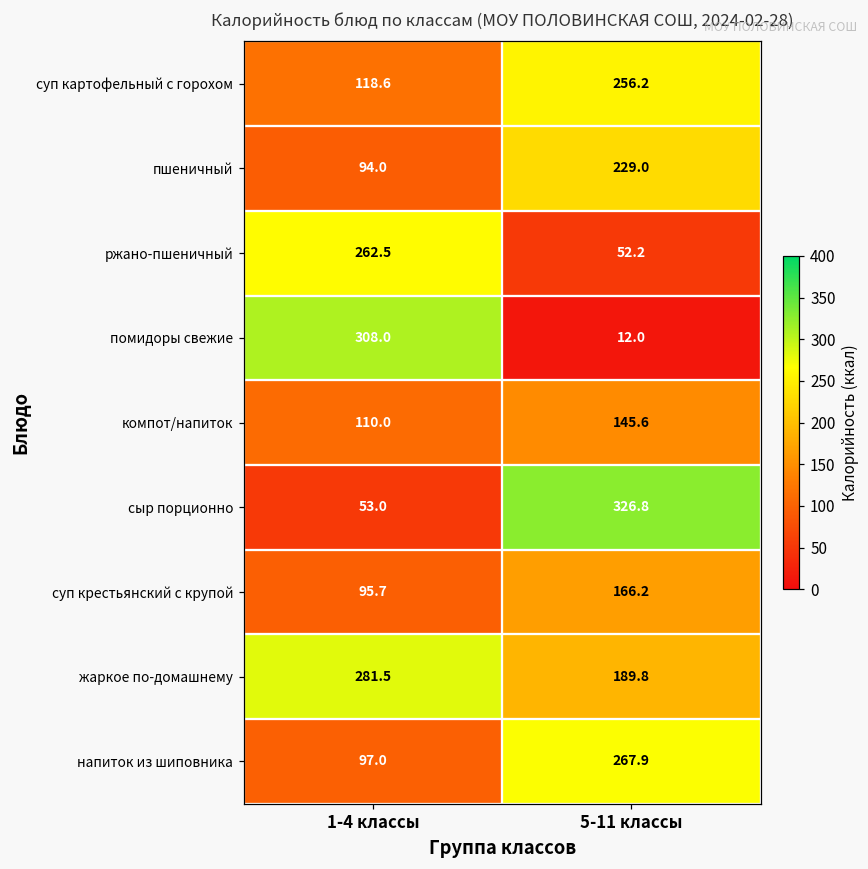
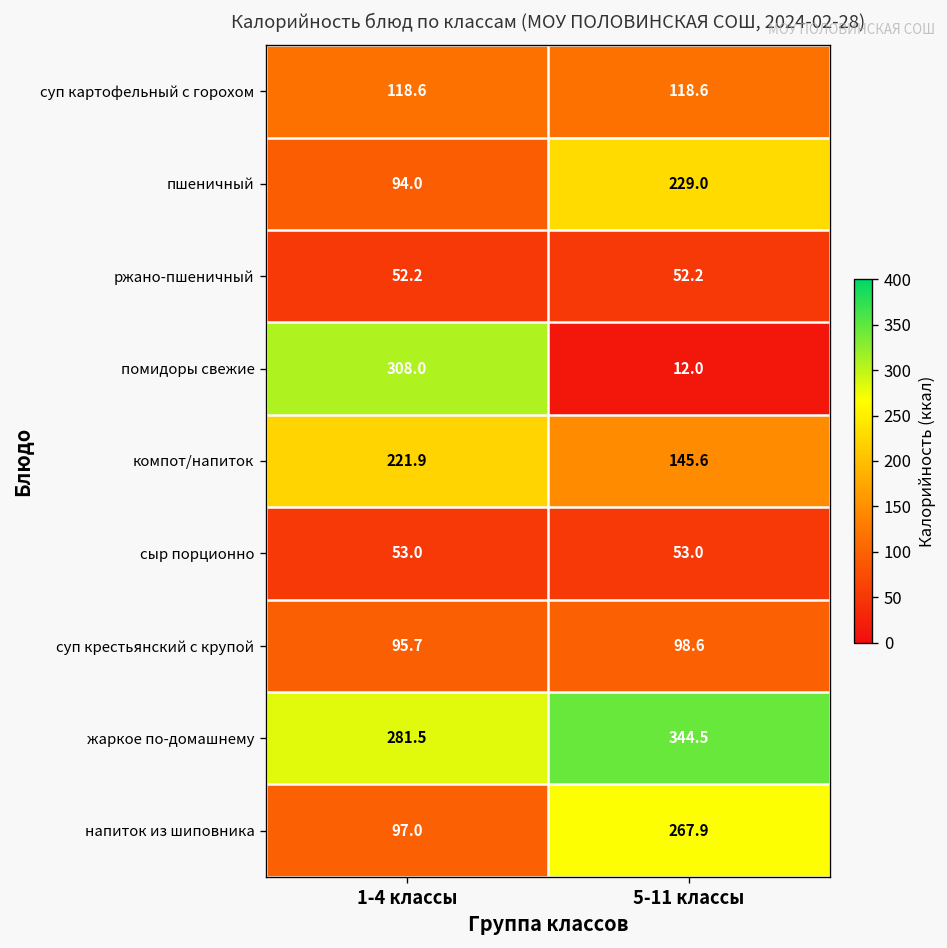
суп картофельный с горохом, 5-11 классы: 256.2 -> 118.6
ржано-пшеничный, 1-4 классы: 262.5 -> 52.2
компот/напиток, 1-4 классы: 110.0 -> 221.9
сыр порционно, 5-11 классы: 326.8 -> 53.0
суп крестьянский с крупой, 5-11 классы: 166.2 -> 98.6
жаркое по-домашнему, 5-11 классы: 189.8 -> 344.5
